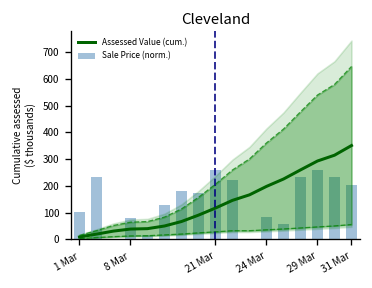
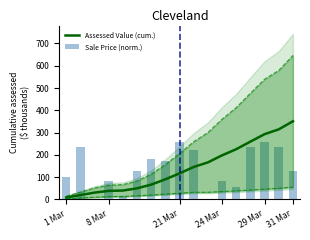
Sale Price (norm.), 31 Mar: 200 -> 130
